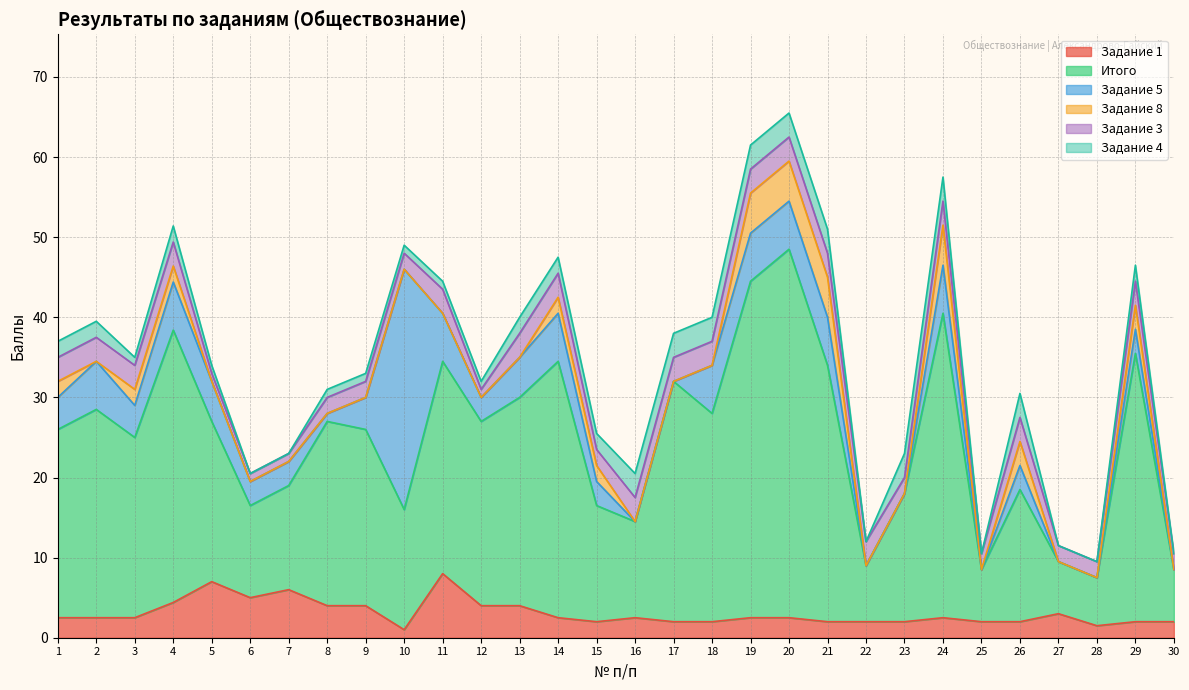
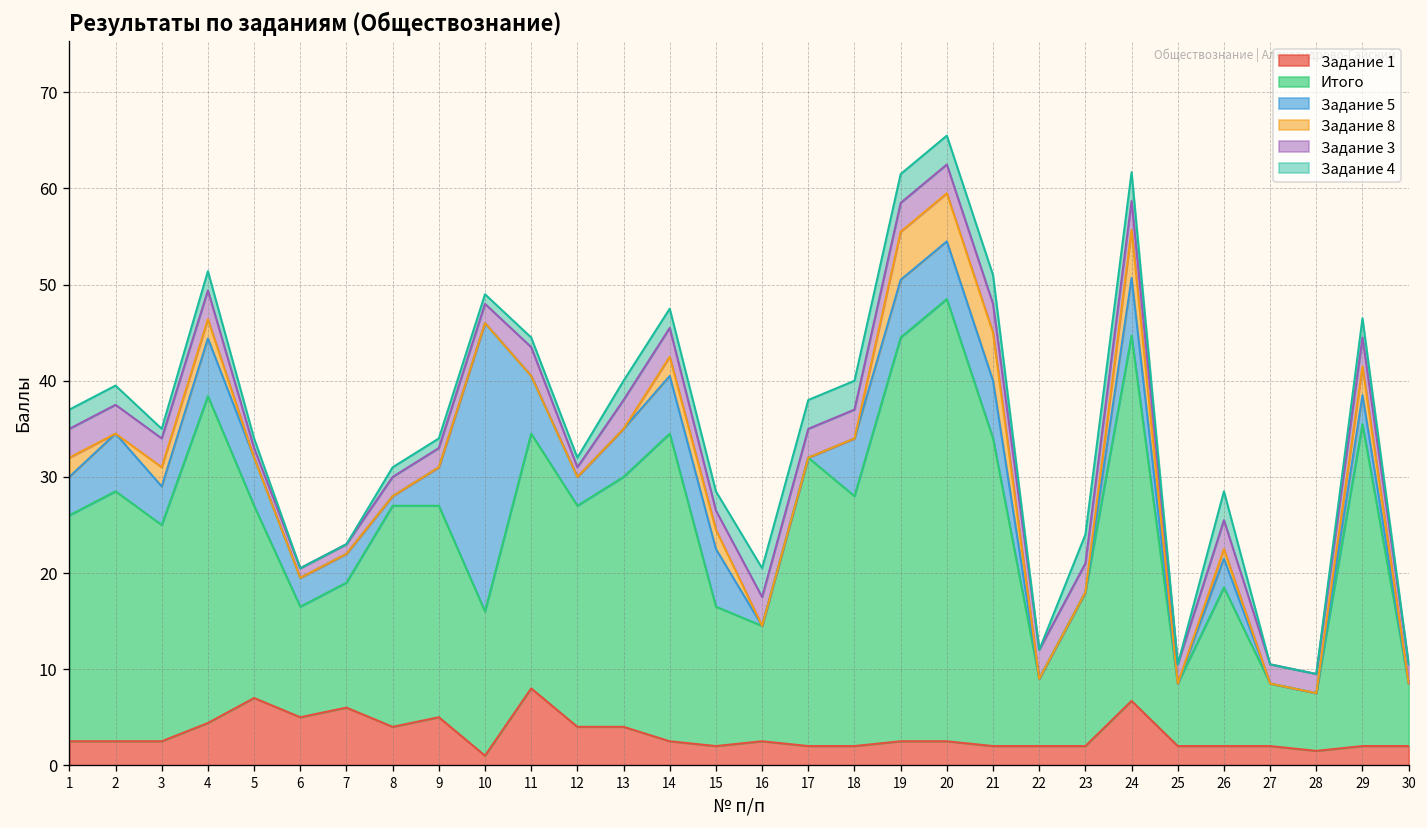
Задание 1, 9: 4 -> 5
Задание 5, 15: 3 -> 6
Задание 3, 23: 2 -> 3
Задание 1, 24: 3 -> 7
Задание 8, 26: 3 -> 1
Задание 1, 27: 3 -> 2
